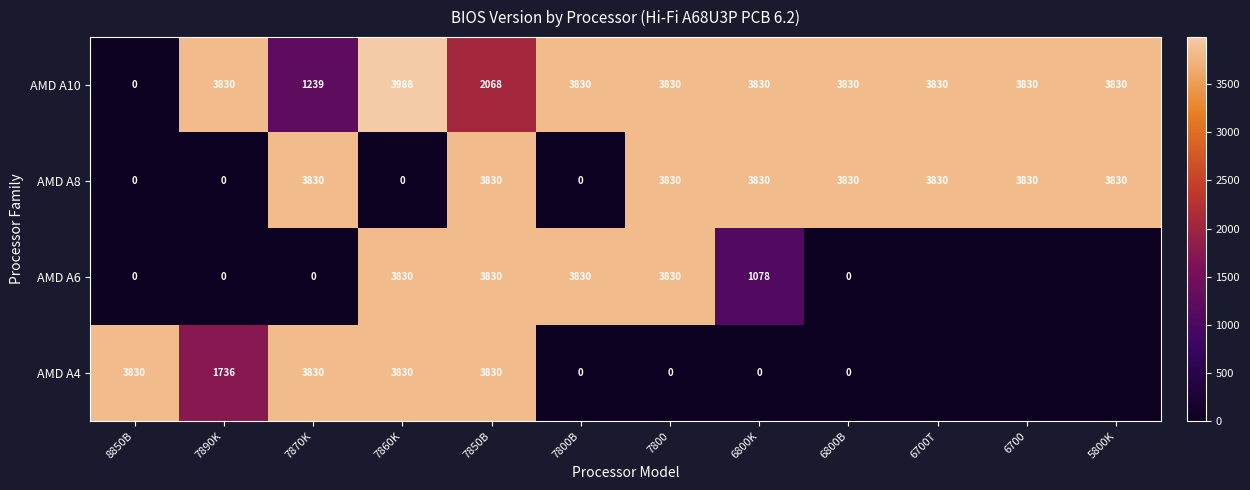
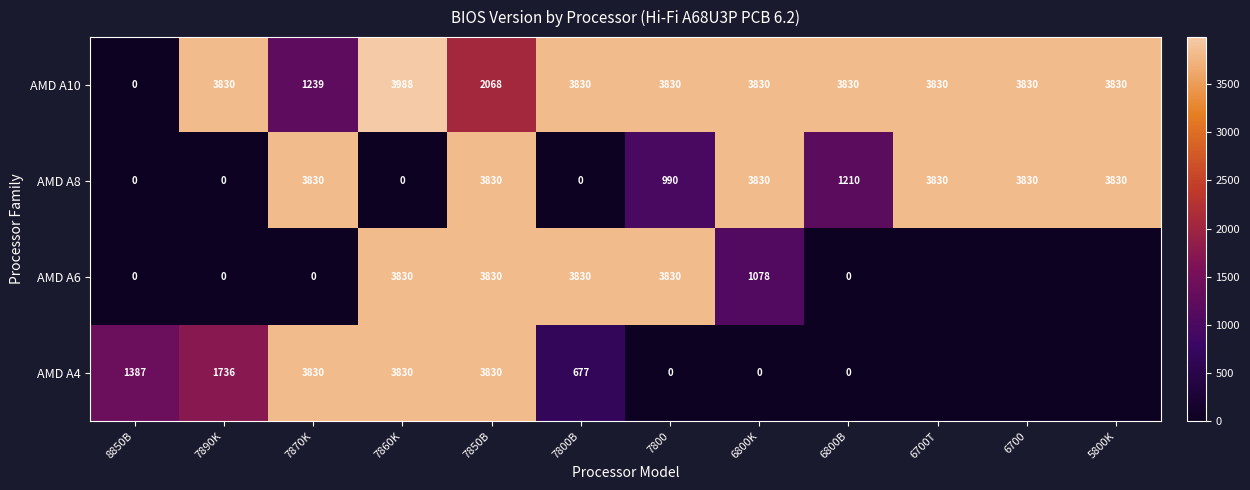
AMD A8, 7800: 3830 -> 990
AMD A8, 6800B: 3830 -> 1210
AMD A4, 8850B: 3830 -> 1387
AMD A4, 7800B: 0 -> 677
